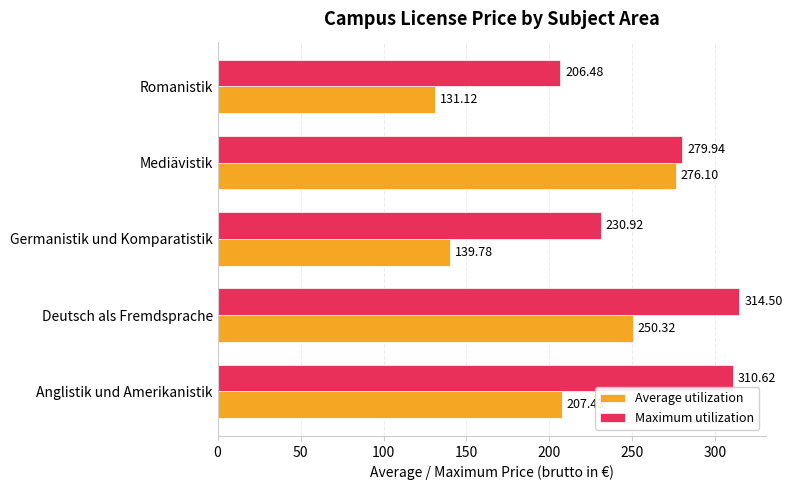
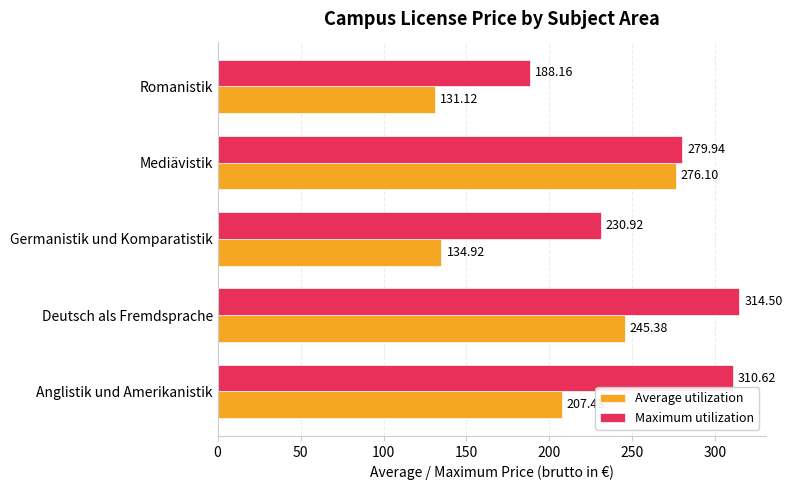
Maximum utilization, Romanistik: 206.48 -> 188.16
Average utilization, Germanistik und Komparatistik: 139.78 -> 134.92
Average utilization, Deutsch als Fremdsprache: 250.32 -> 245.38
